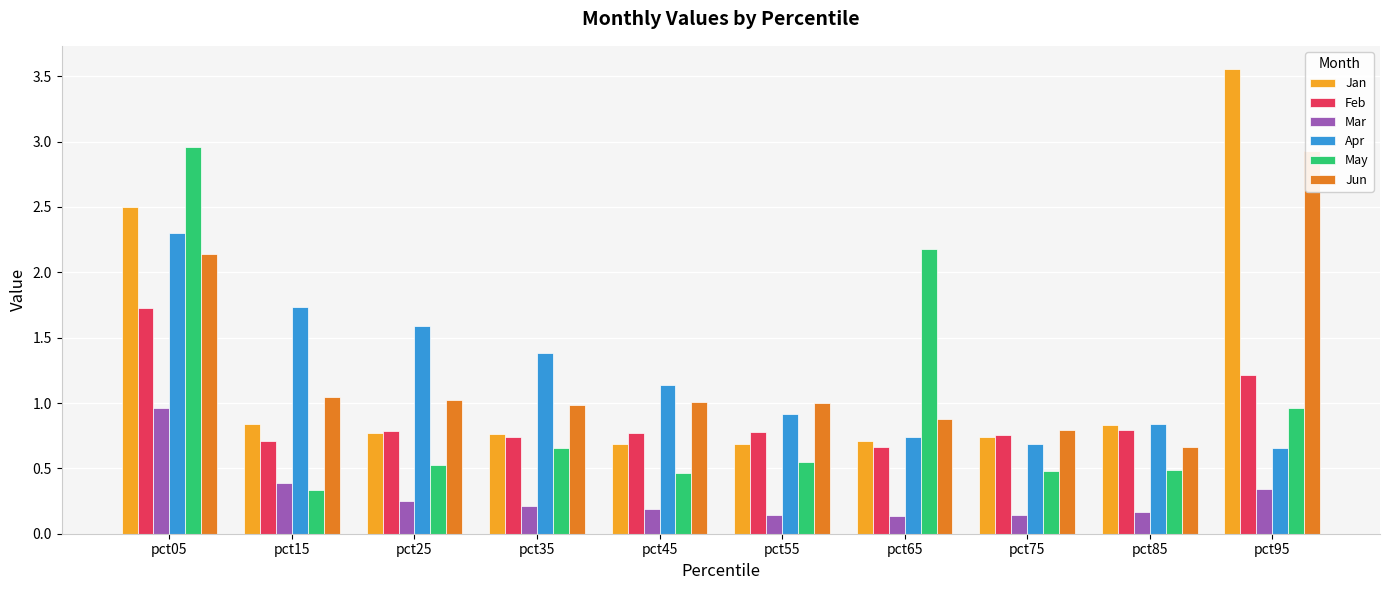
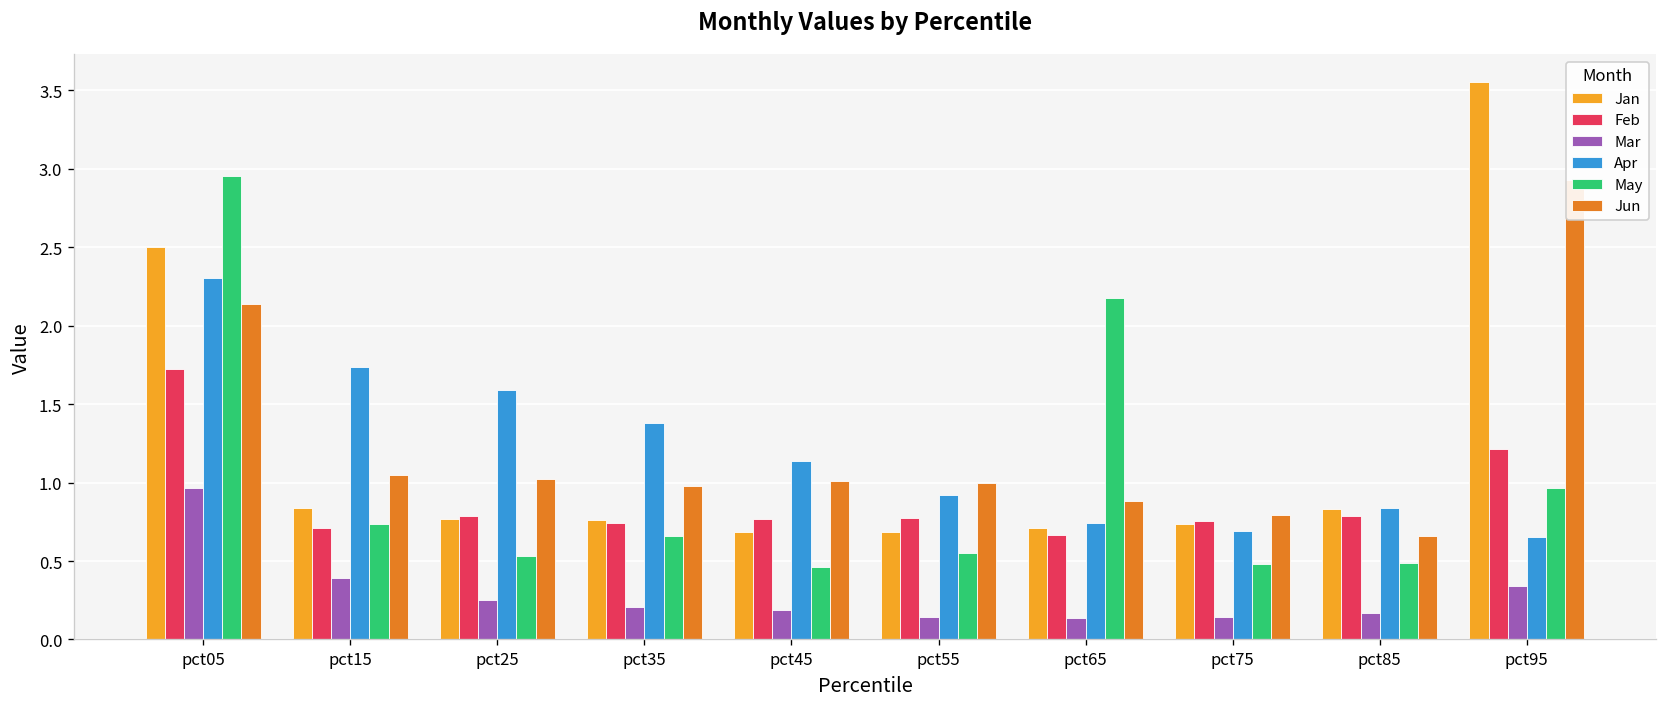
May, pct15: 0.33 -> 0.74
